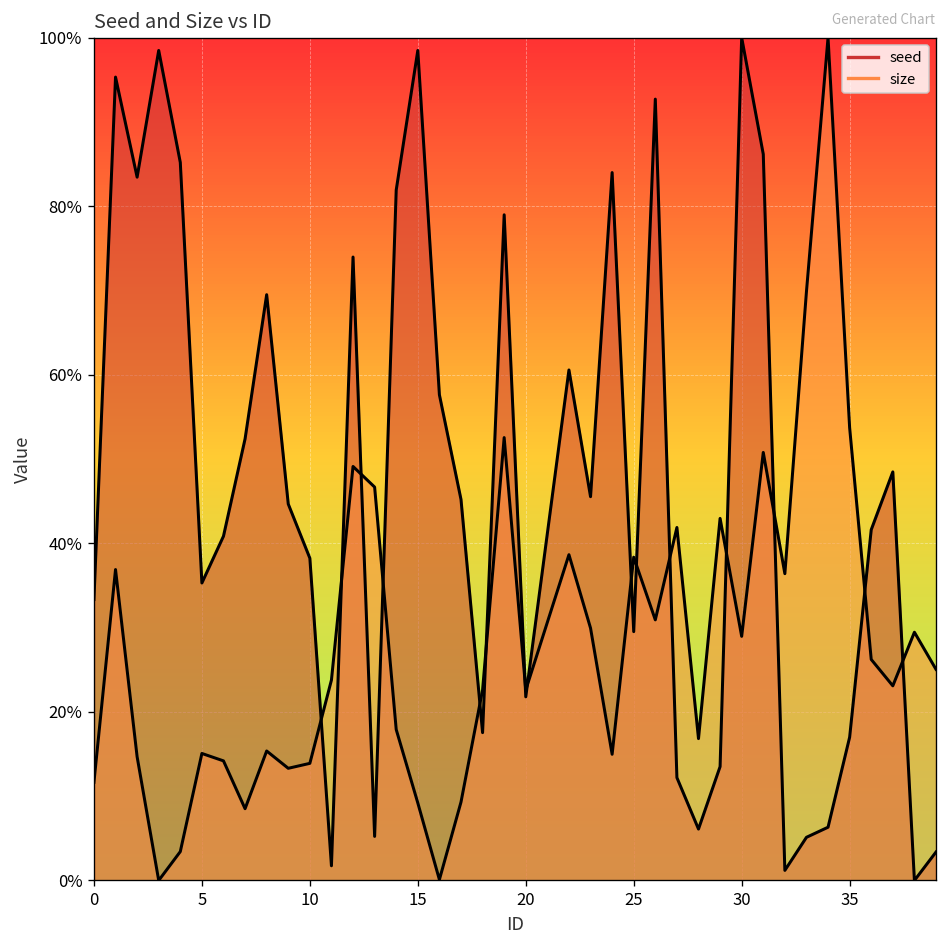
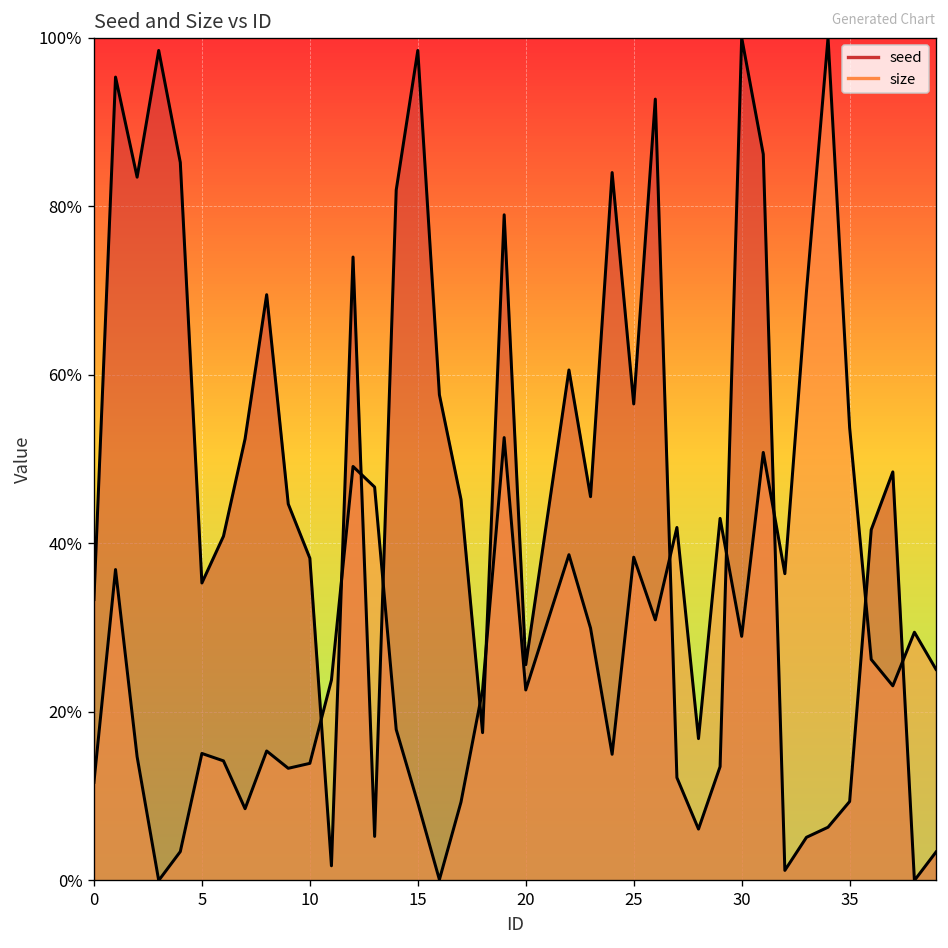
seed, 20: 22% -> 26%
seed, 25: 30% -> 57%
seed, 35: 17% -> 9%
